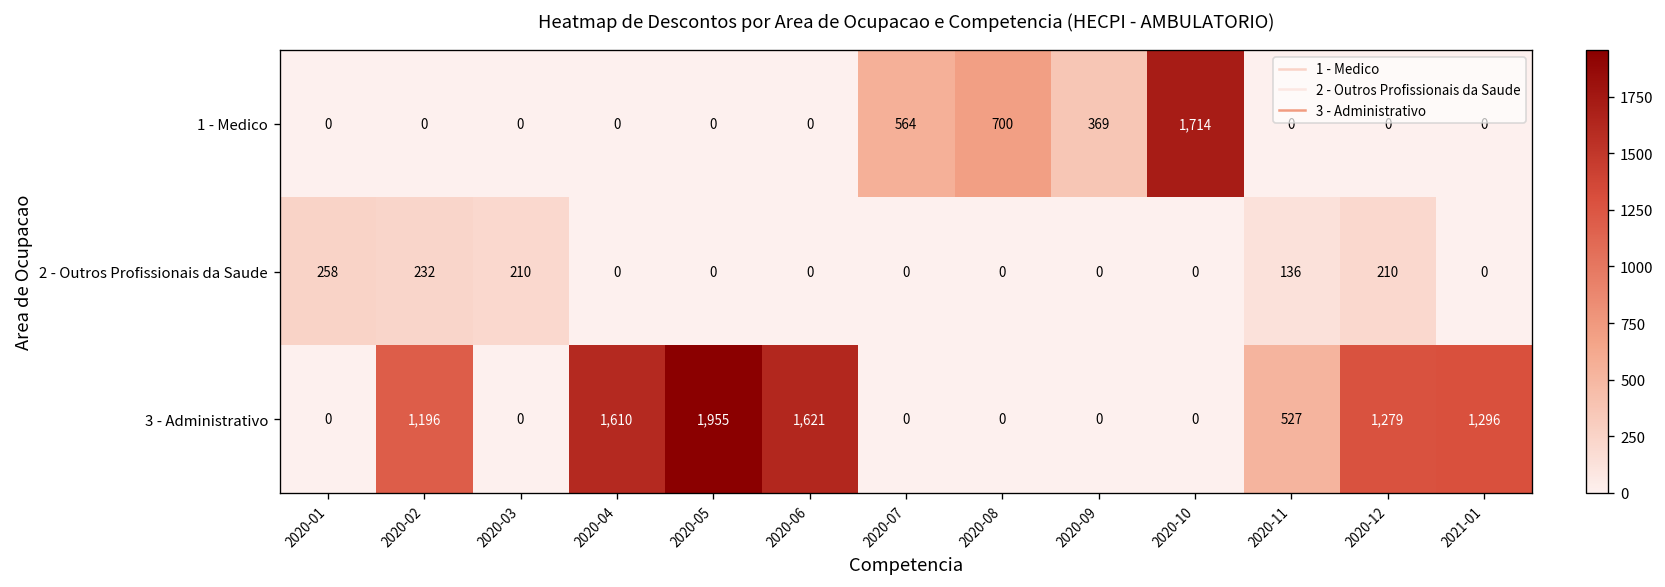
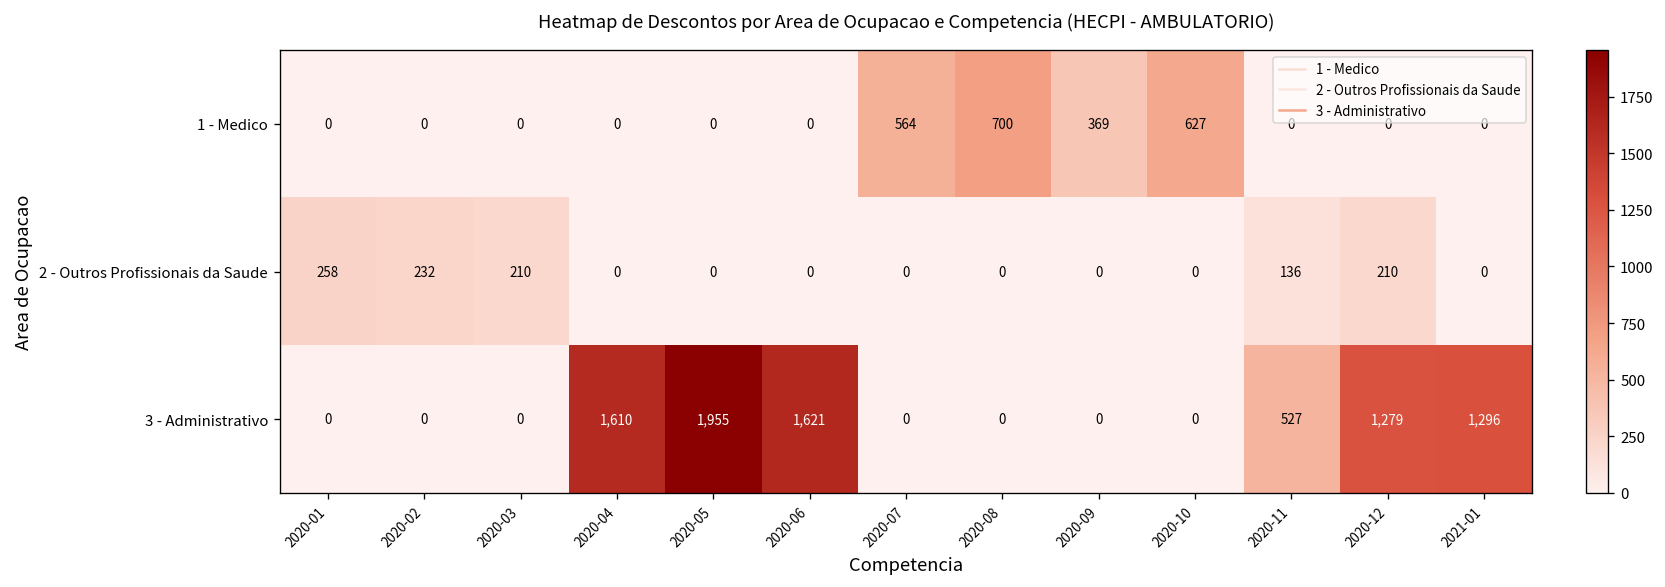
1 - Medico, 2020-10: 1,714 -> 627
3 - Administrativo, 2020-02: 1,196 -> 0
